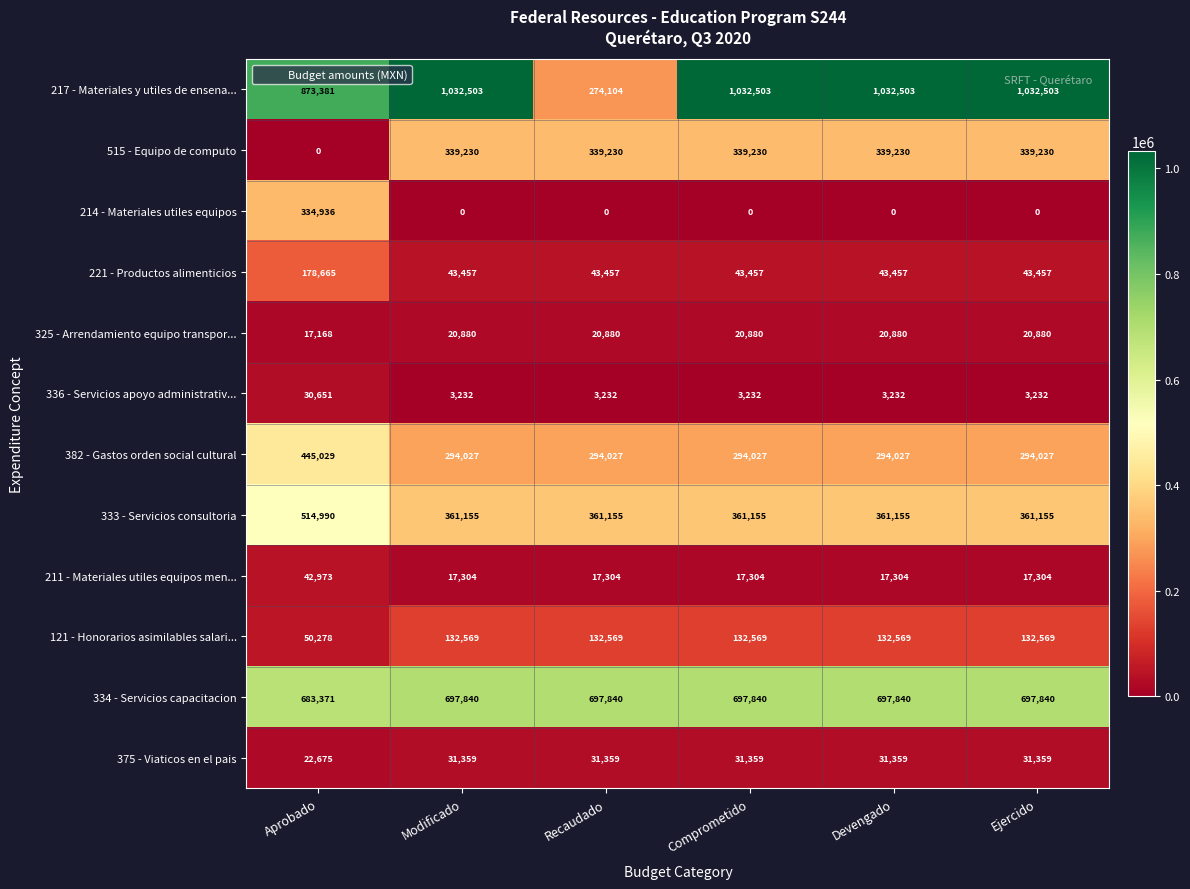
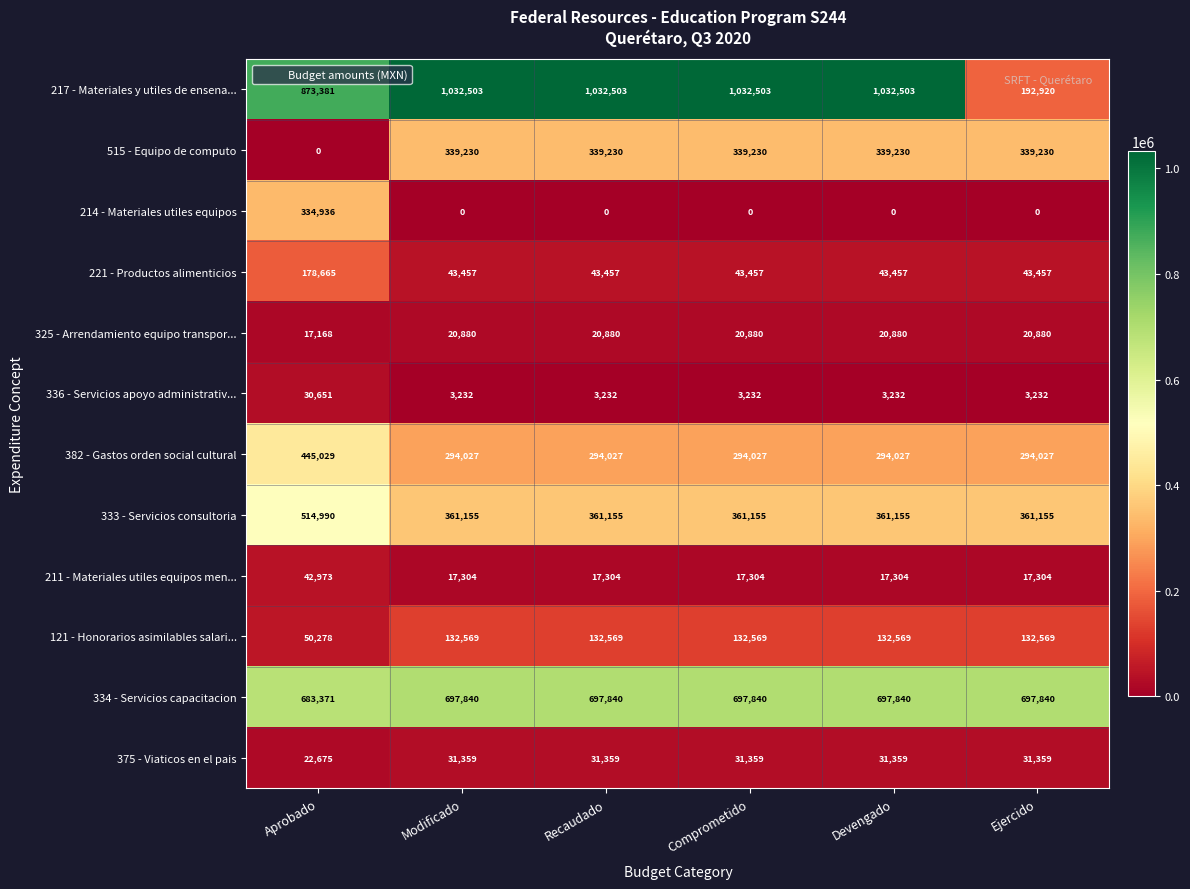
217 - Materiales y utiles de ensena..., Recaudado: 274,104 -> 1,032,503
217 - Materiales y utiles de ensena..., Ejercido: 1,032,503 -> 192,920
